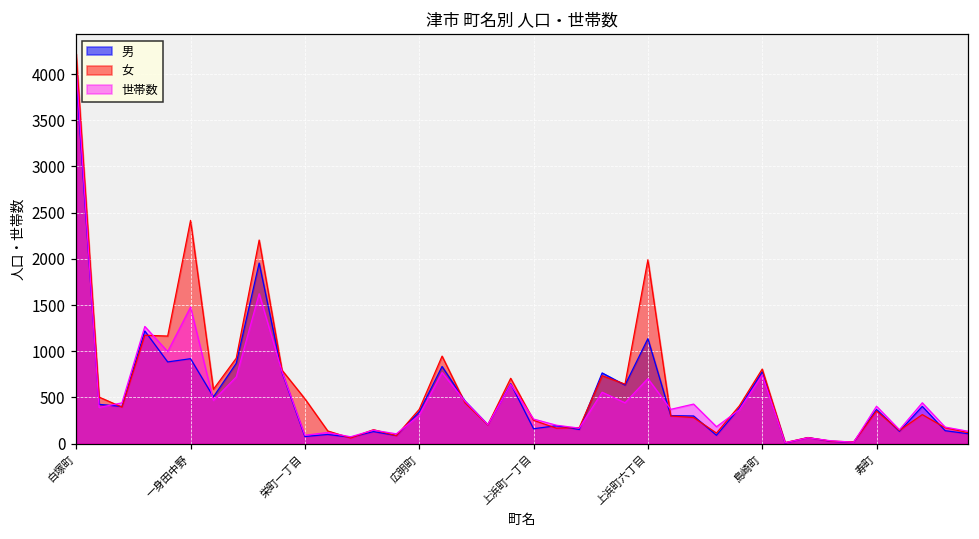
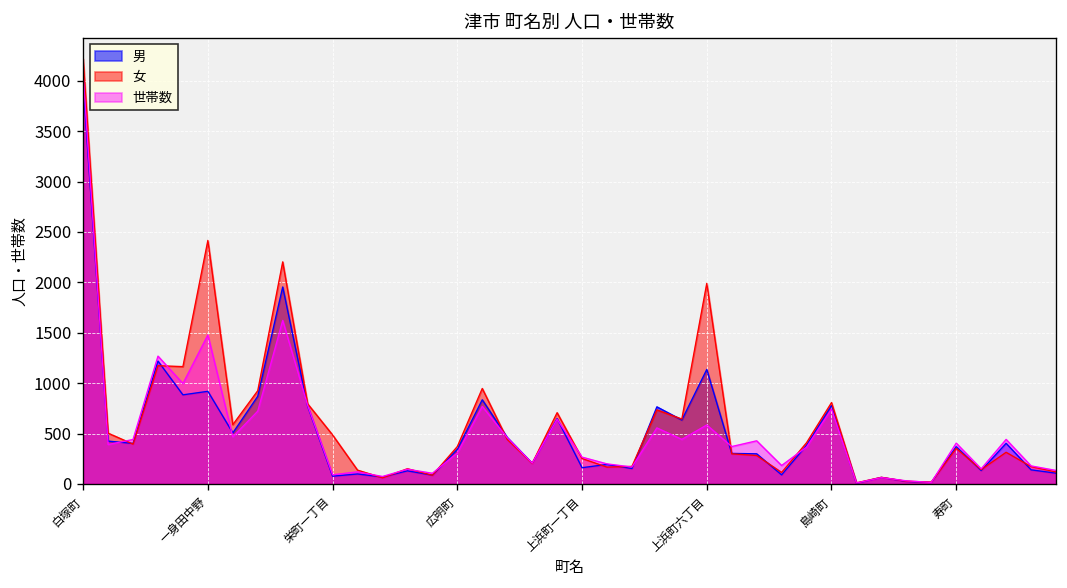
世帯数, 上浜町六丁目: 700 -> 600
